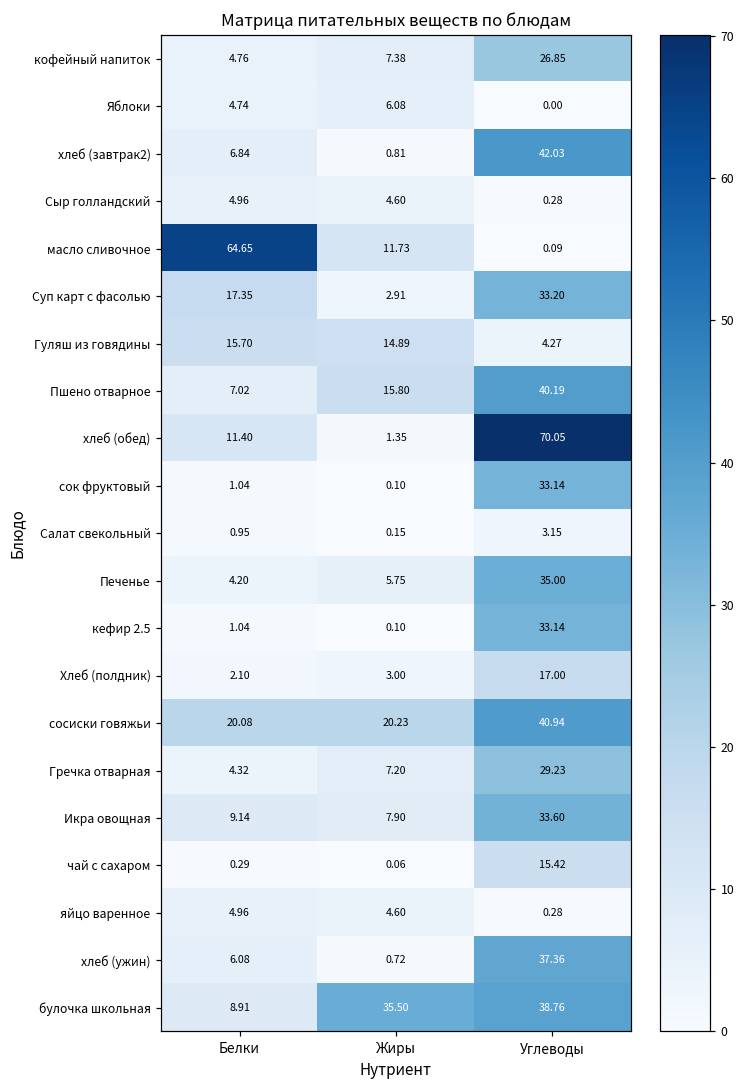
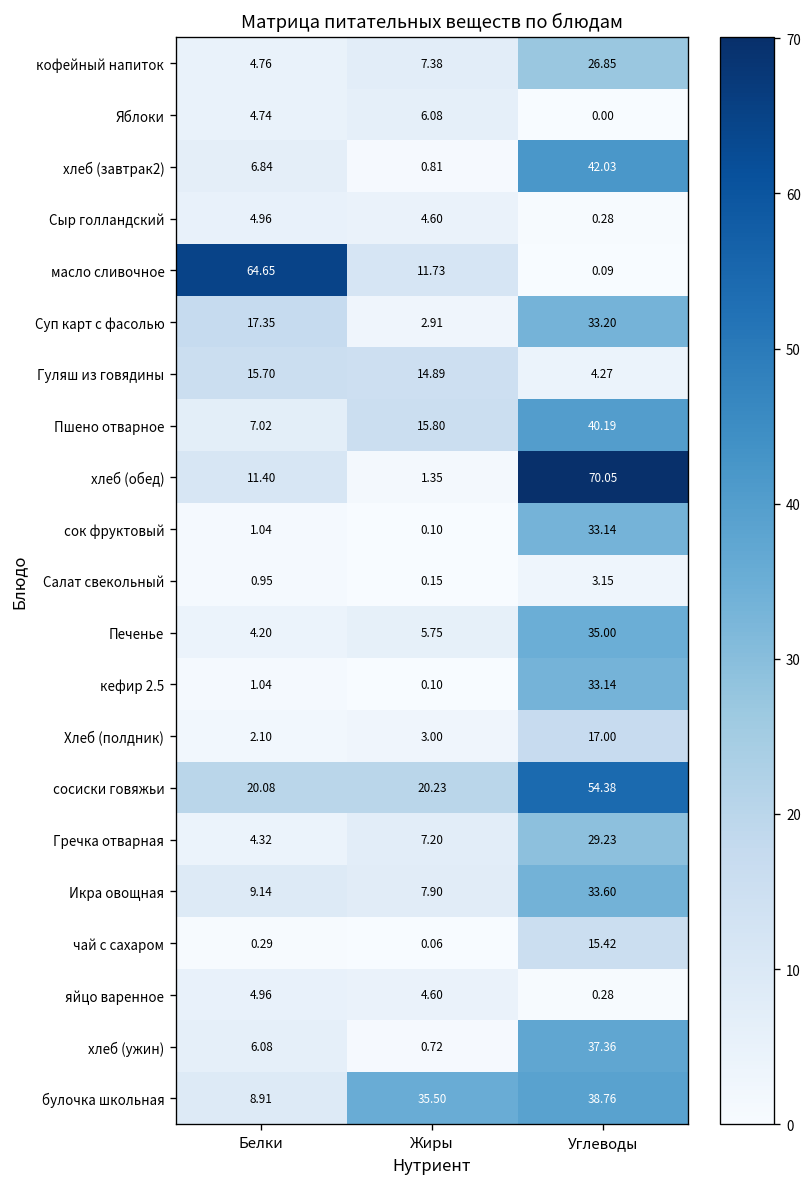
сосиски говяжьи, Углеводы: 40.94 -> 54.38
